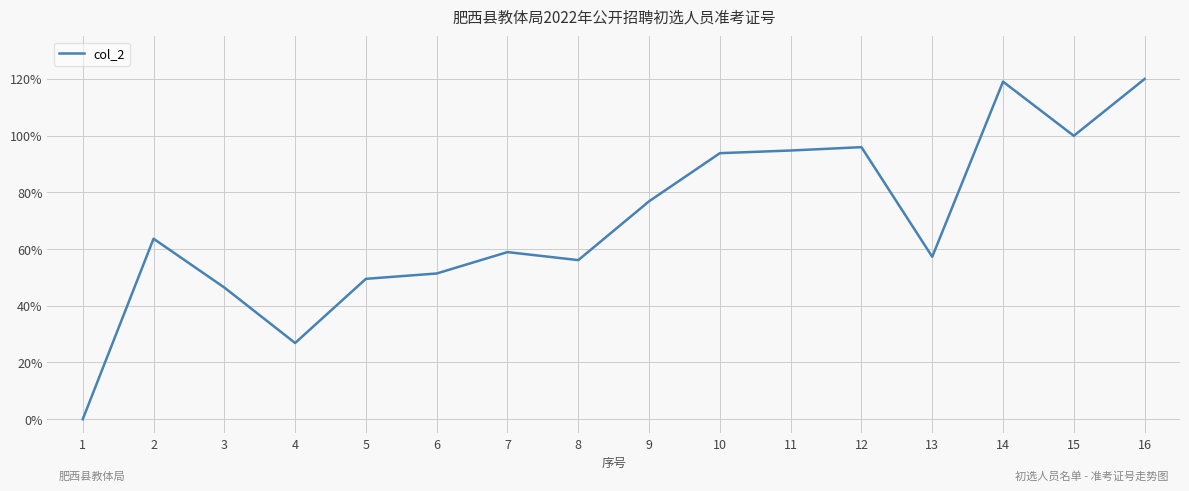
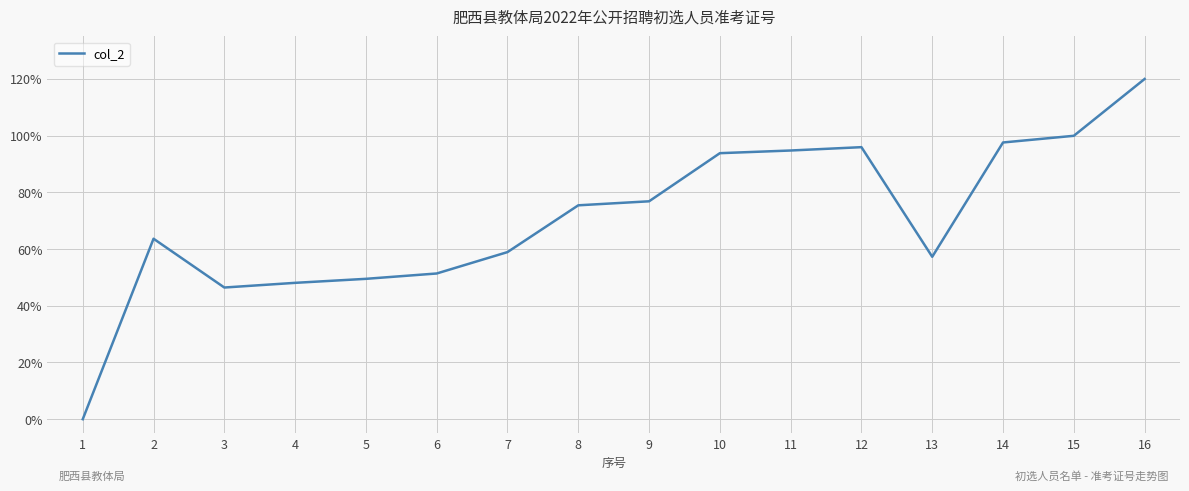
4: 27% -> 48%
8: 56% -> 75%
14: 119% -> 98%
